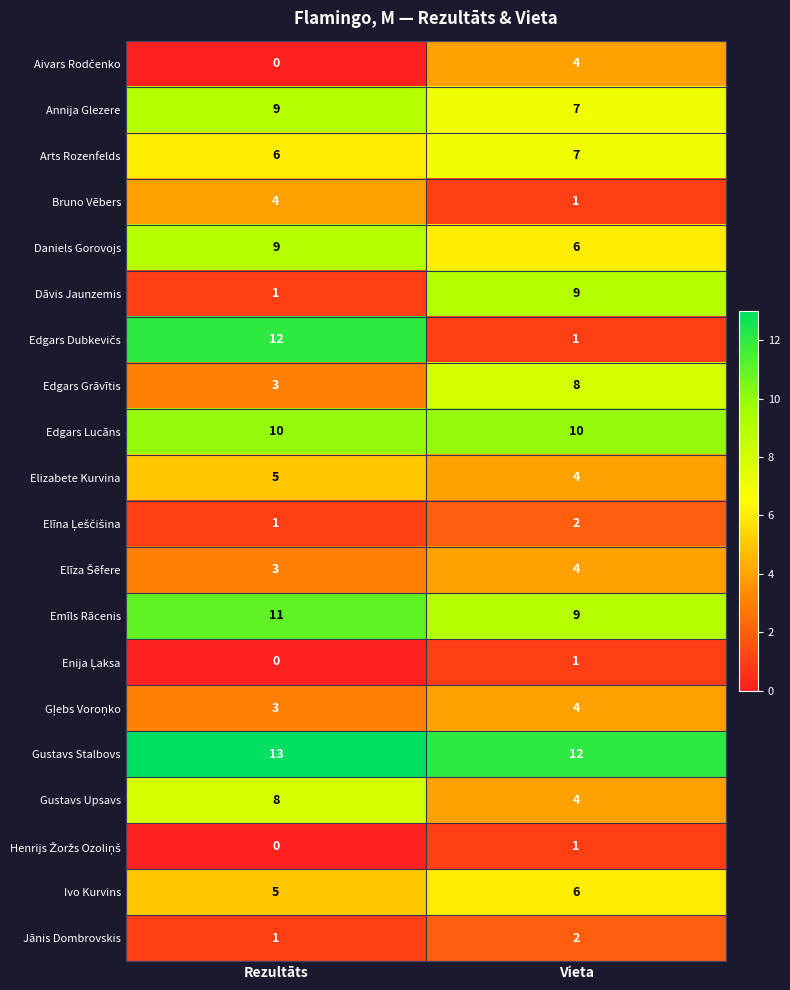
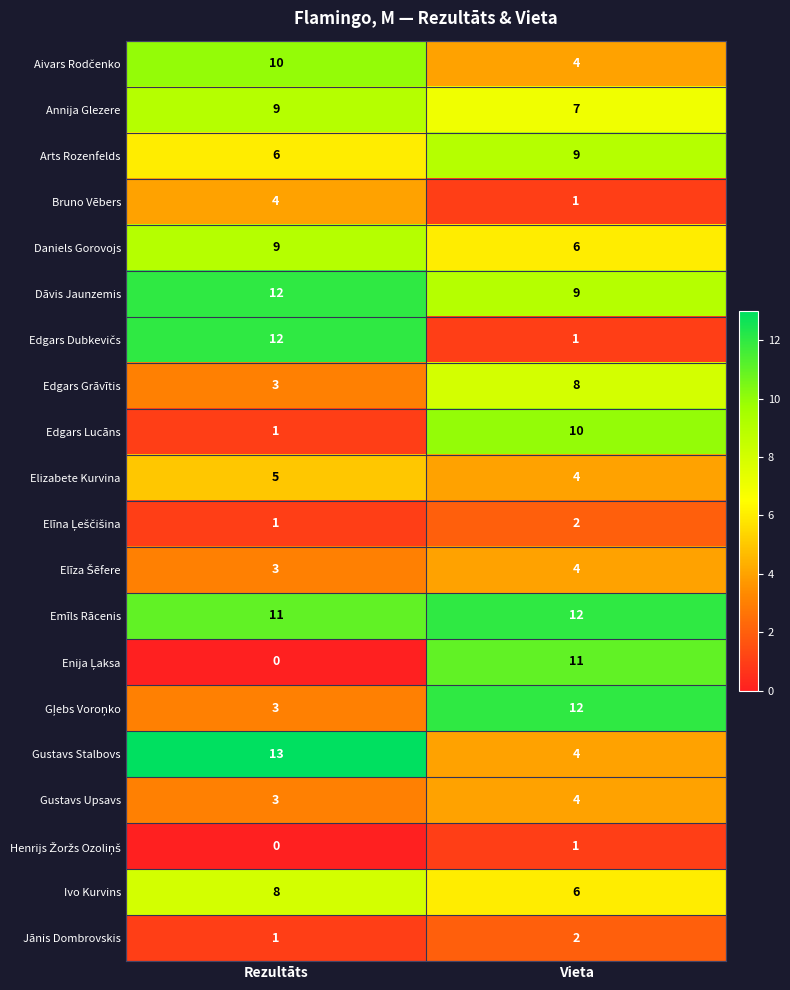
Aivars Rodčenko, Rezultāts: 0 -> 10
Arts Rozenfelds, Vieta: 7 -> 9
Dāvis Jaunzemis, Rezultāts: 1 -> 12
Edgars Lucāns, Rezultāts: 10 -> 1
Emīls Rācenis, Vieta: 9 -> 12
Enija Ļaksa, Vieta: 1 -> 11
Gļebs Voroņko, Vieta: 4 -> 12
Gustavs Stalbovs, Vieta: 12 -> 4
Gustavs Upsavs, Rezultāts: 8 -> 3
Ivo Kurvins, Rezultāts: 5 -> 8
